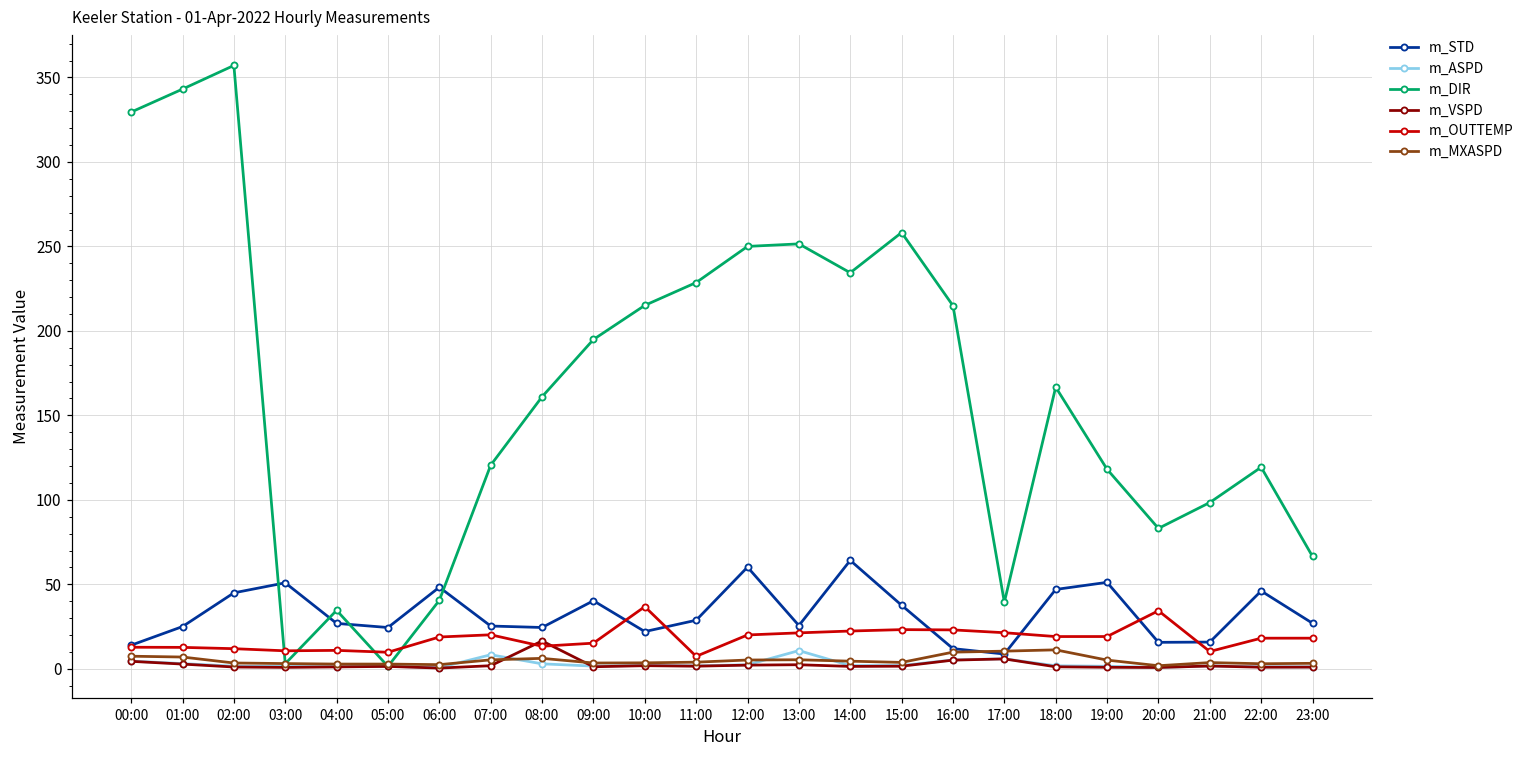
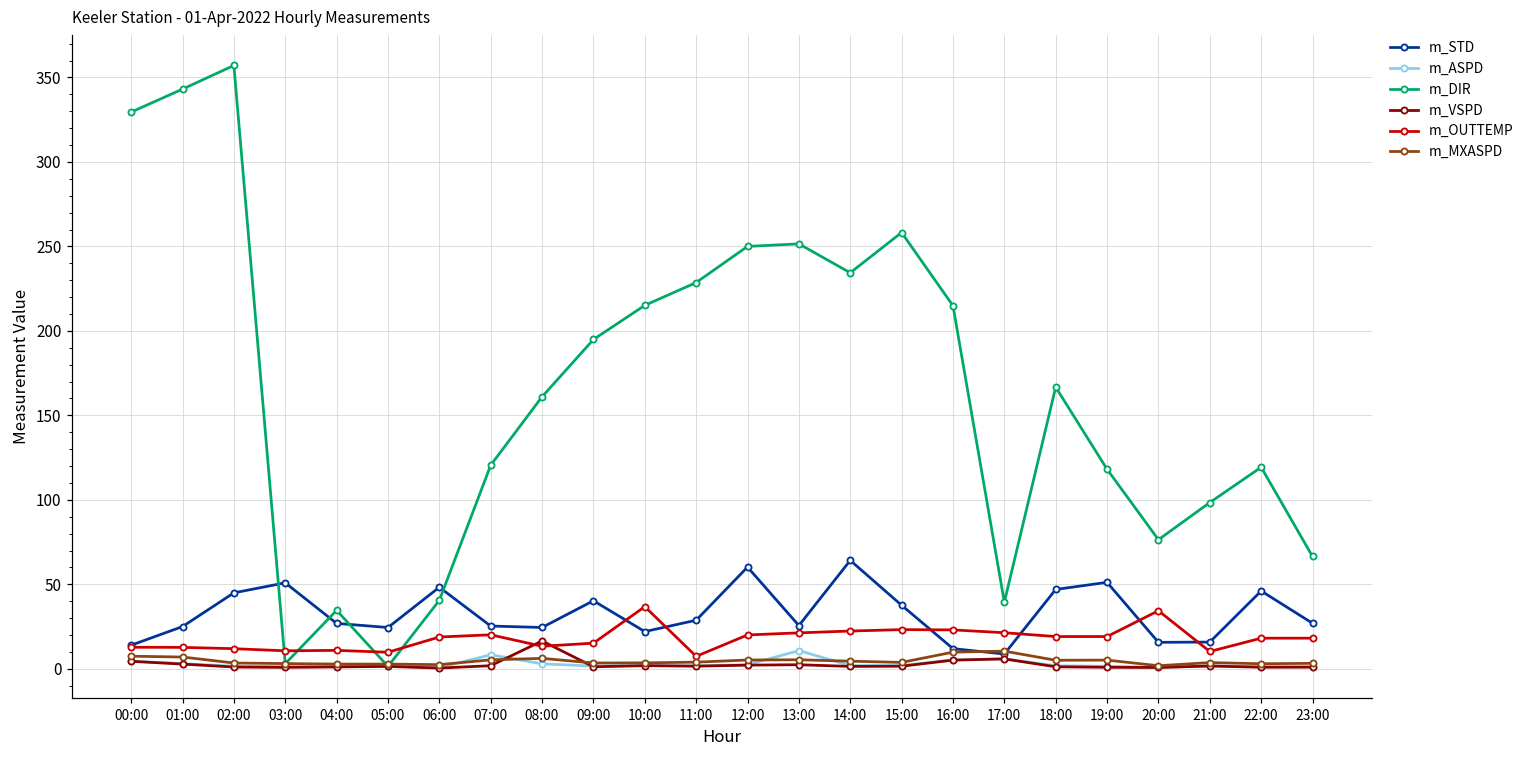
m_MXASPD, 18:00: 11 -> 5
m_DIR, 20:00: 83 -> 76
